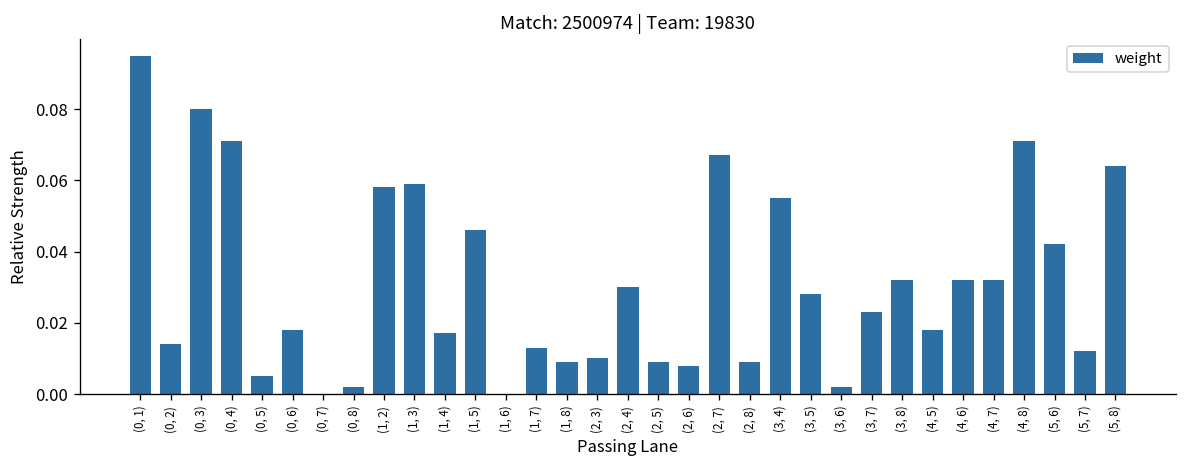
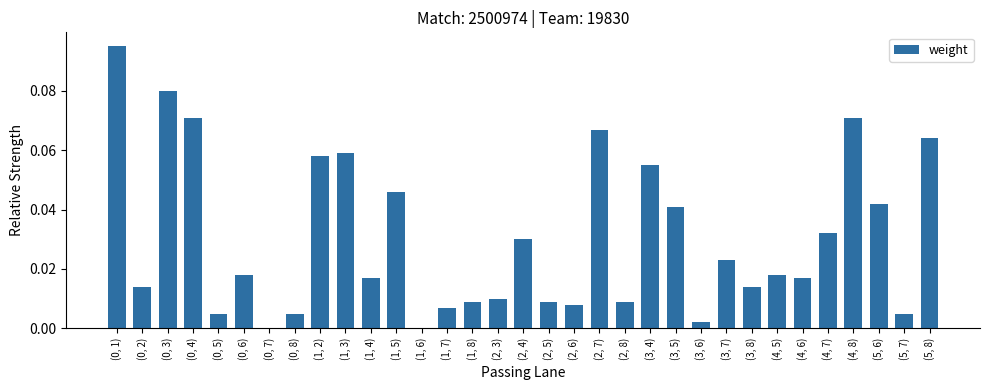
(0, 8): 0.002 -> 0.005
(1, 7): 0.013 -> 0.007
(3, 5): 0.028 -> 0.041
(3, 8): 0.032 -> 0.014
(4, 6): 0.032 -> 0.017
(5, 7): 0.012 -> 0.005
